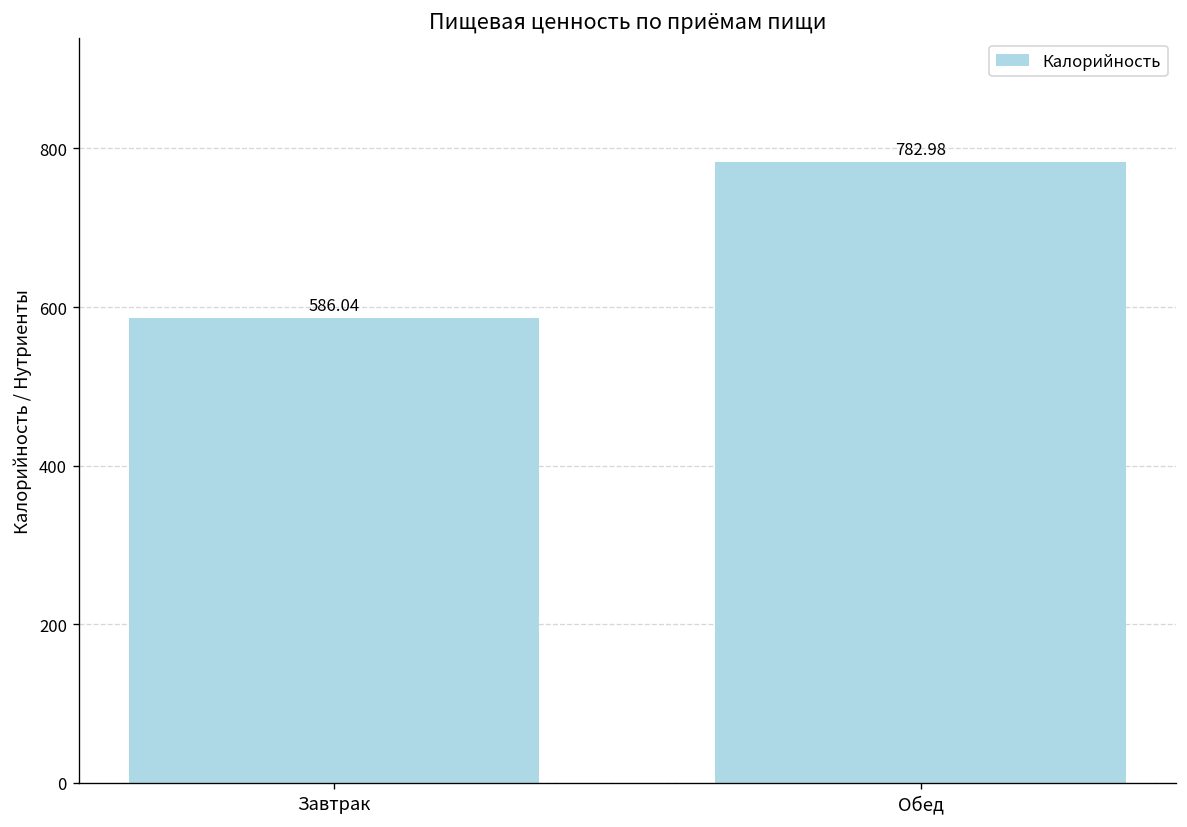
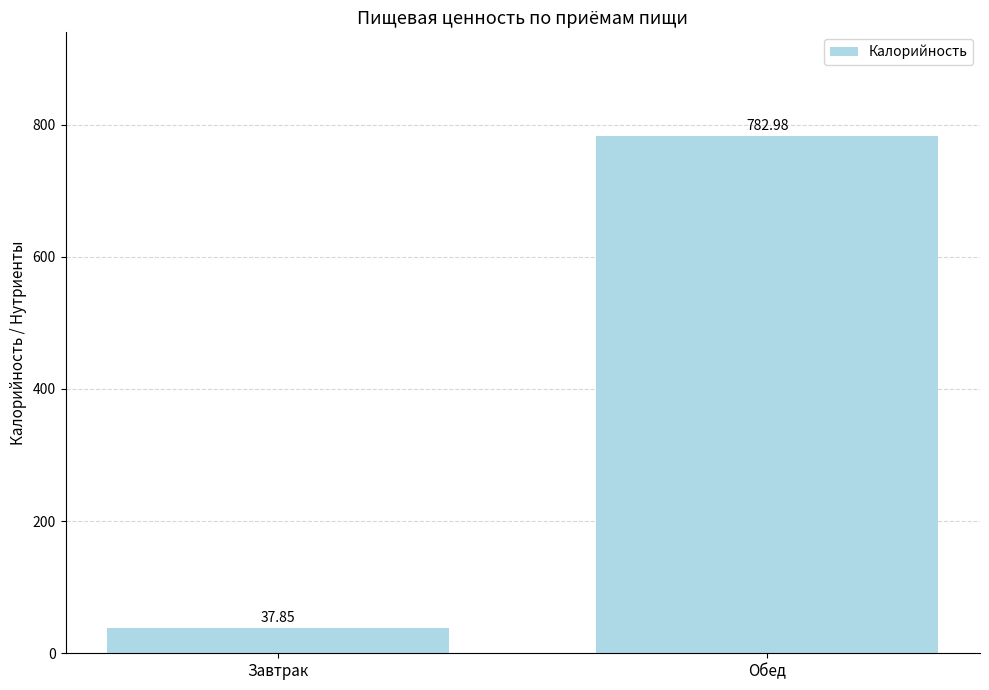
Завтрак: 586.04 -> 37.85
